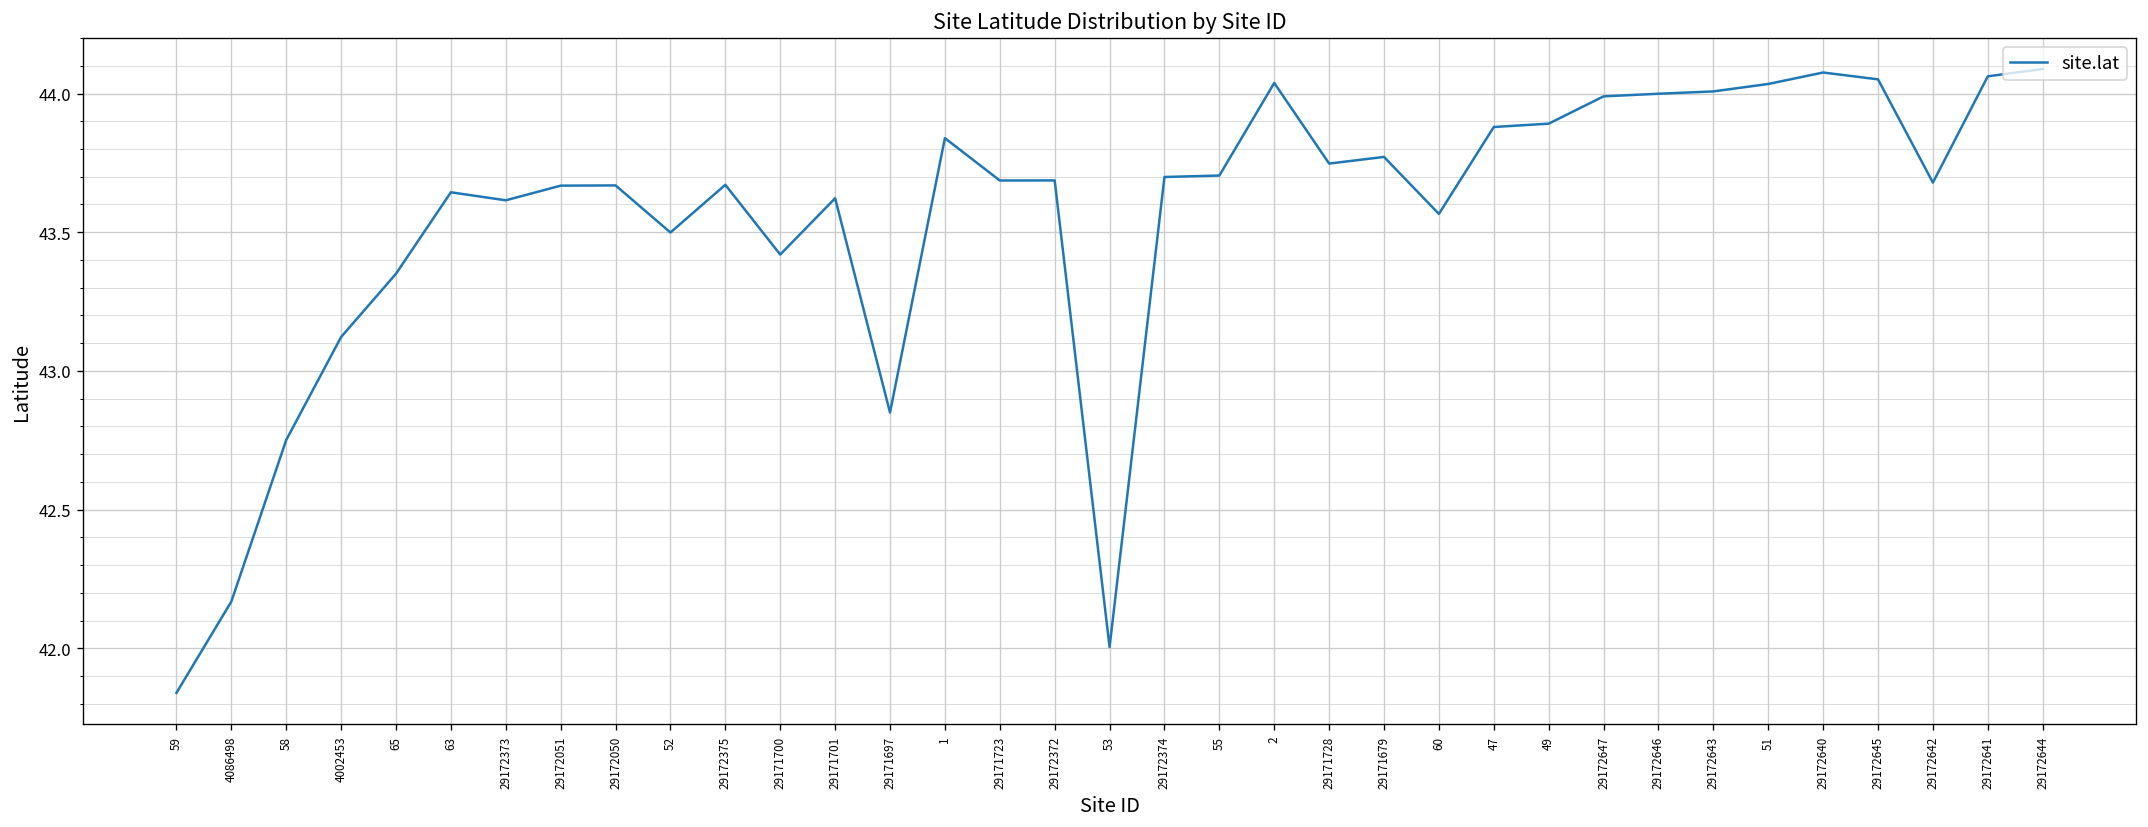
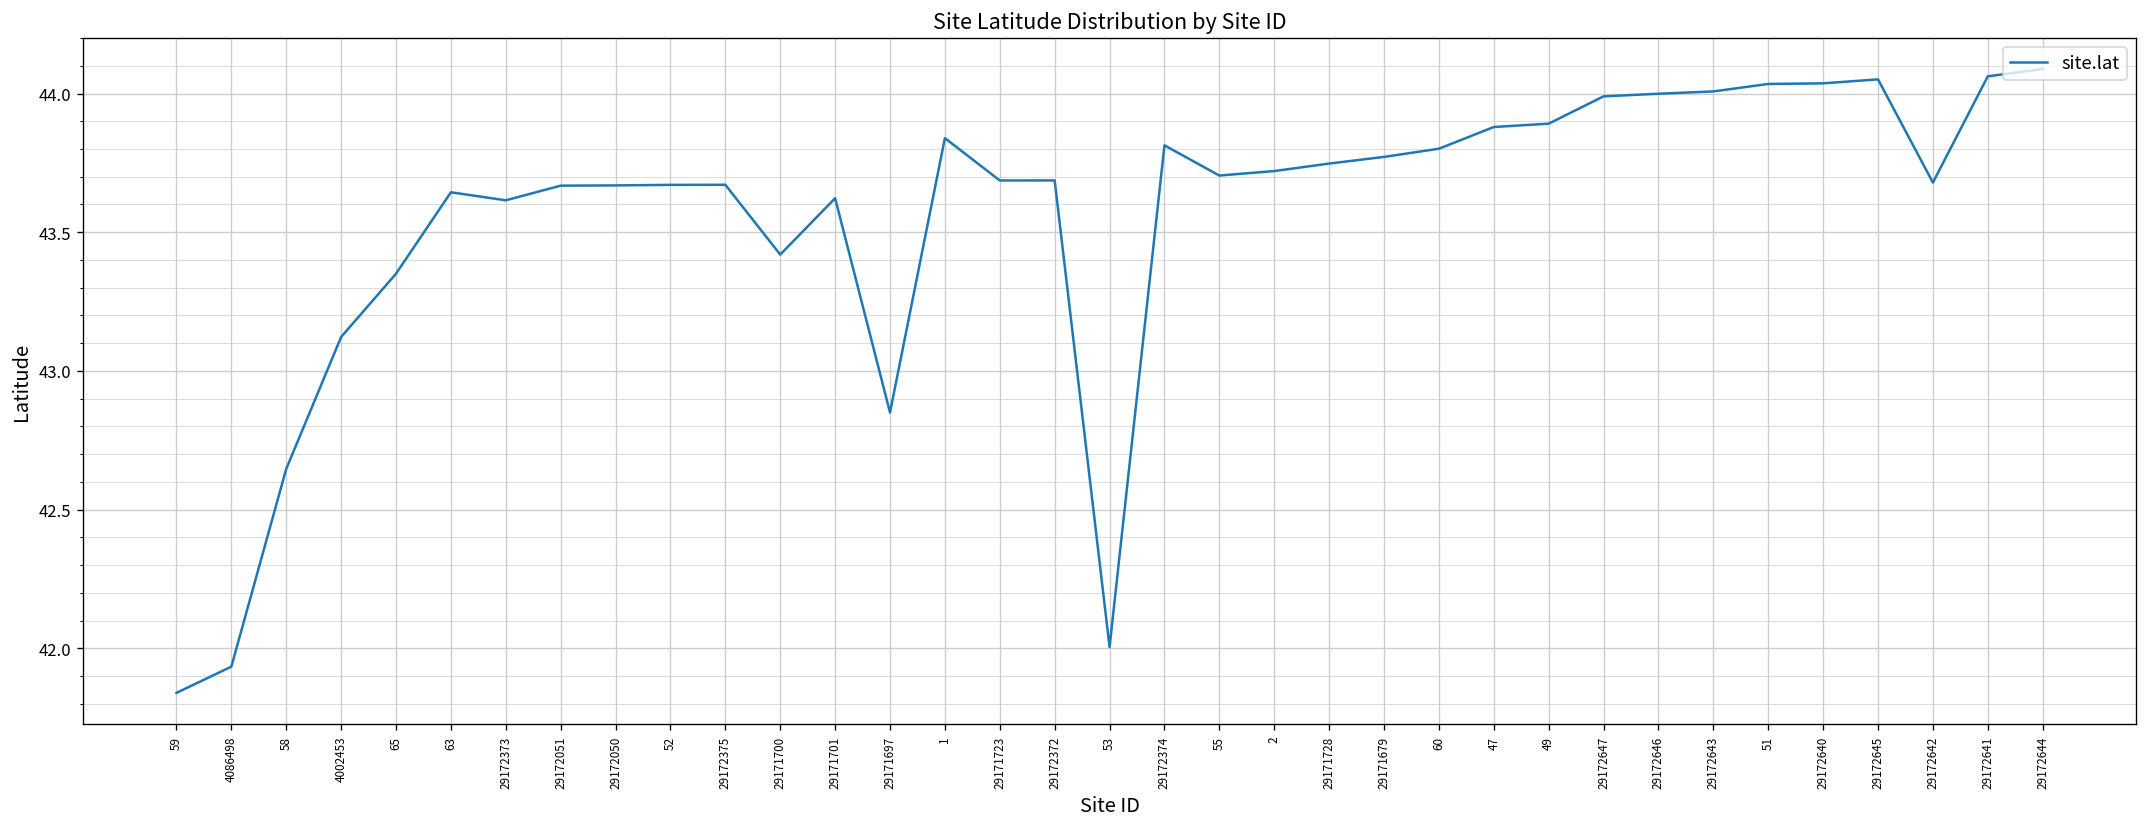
4086498: 42.17 -> 41.93
58: 42.75 -> 42.65
52: 43.50 -> 43.67
29172374: 43.70 -> 43.81
2: 44.04 -> 43.72
60: 43.57 -> 43.80
29172640: 44.08 -> 44.04
